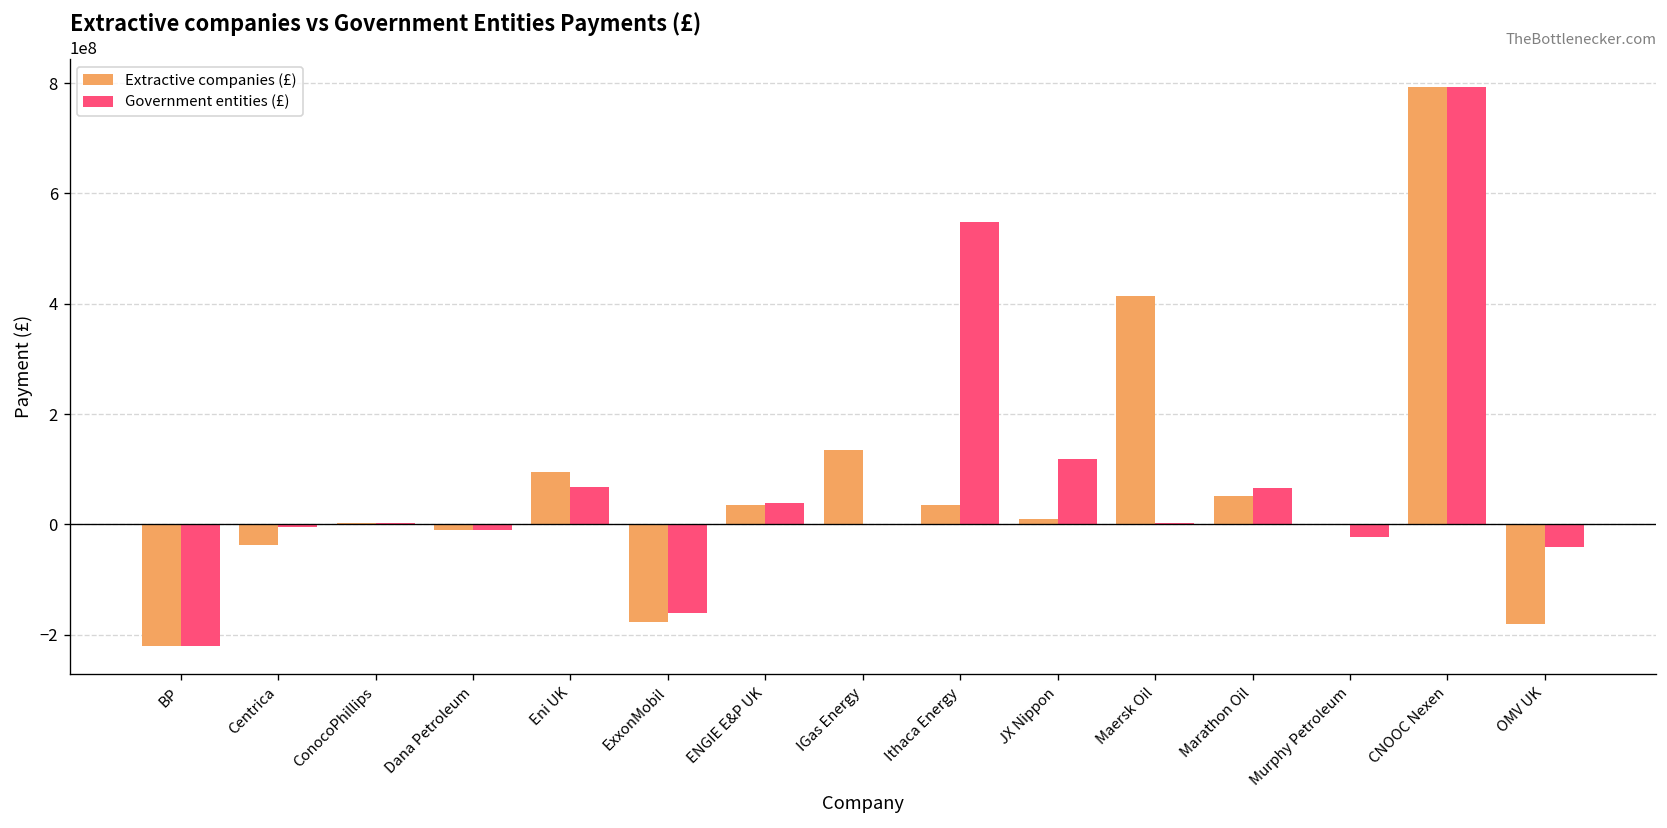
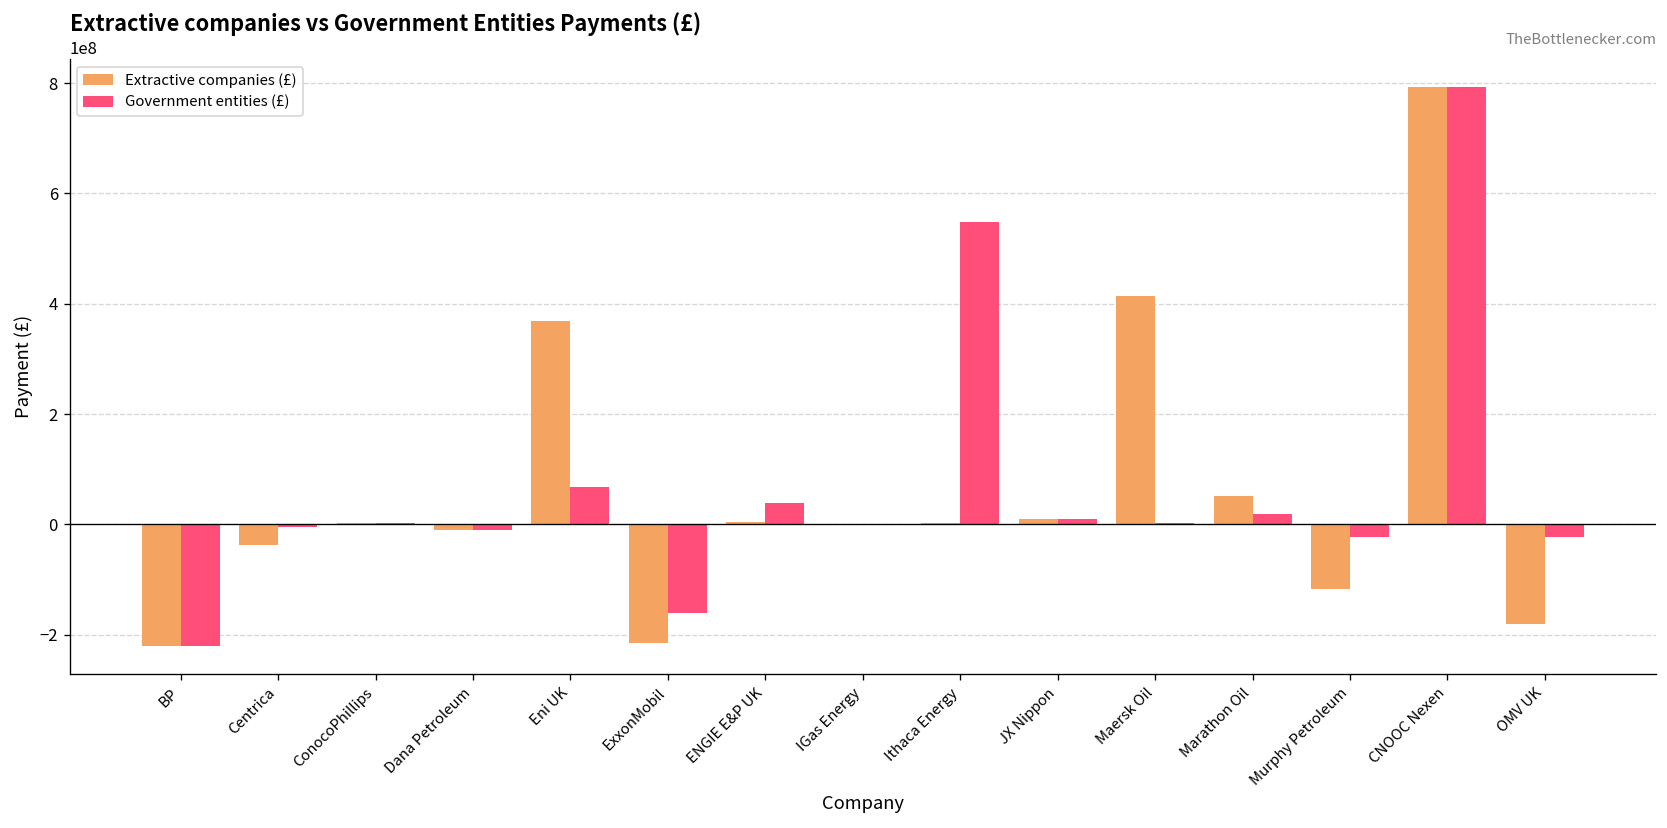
Extractive companies (£), Eni UK: 90000000 -> 370000000
Extractive companies (£), ExxonMobil: -180000000 -> -220000000
Extractive companies (£), ENGIE E&P UK: 40000000 -> 10000000
Extractive companies (£), IGas Energy: 140000000 -> 0
Extractive companies (£), Ithaca Energy: 30000000 -> 0
Government entities (£), JX Nippon: 120000000 -> 10000000
Government entities (£), Marathon Oil: 70000000 -> 20000000
Extractive companies (£), Murphy Petroleum: 0 -> -120000000
Government entities (£), OMV UK: -40000000 -> -20000000
